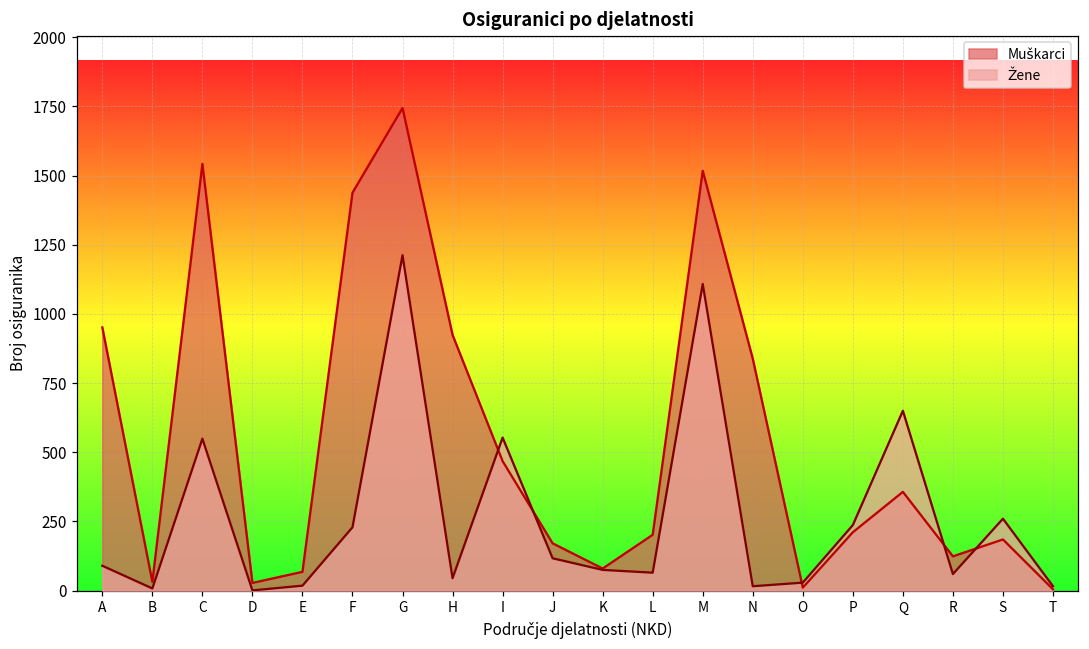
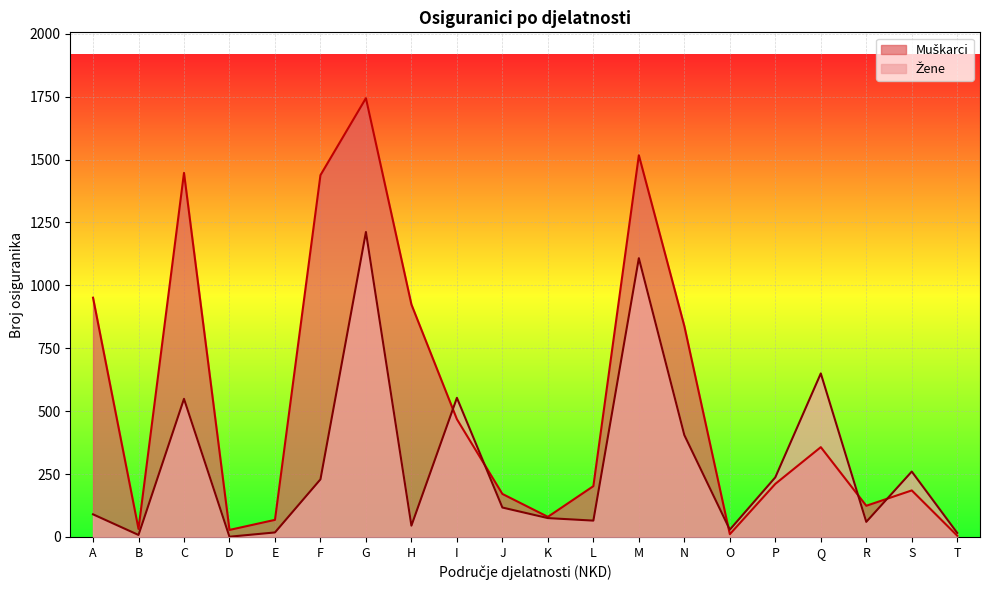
Muškarci, C: 1540 -> 1450
Žene, N: 20 -> 410
